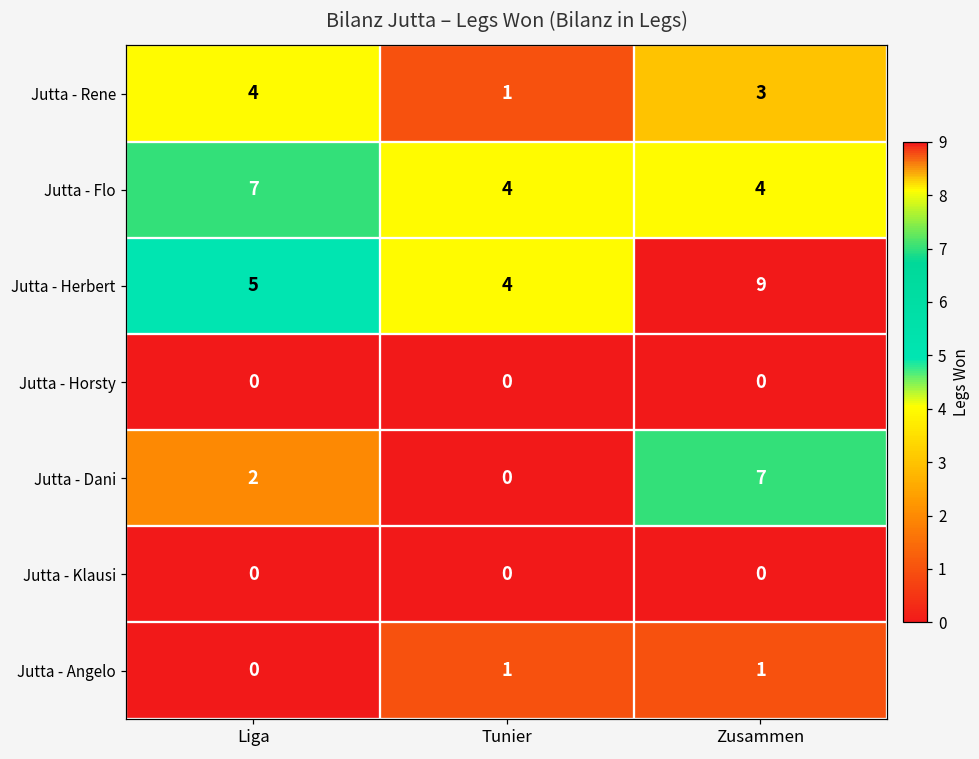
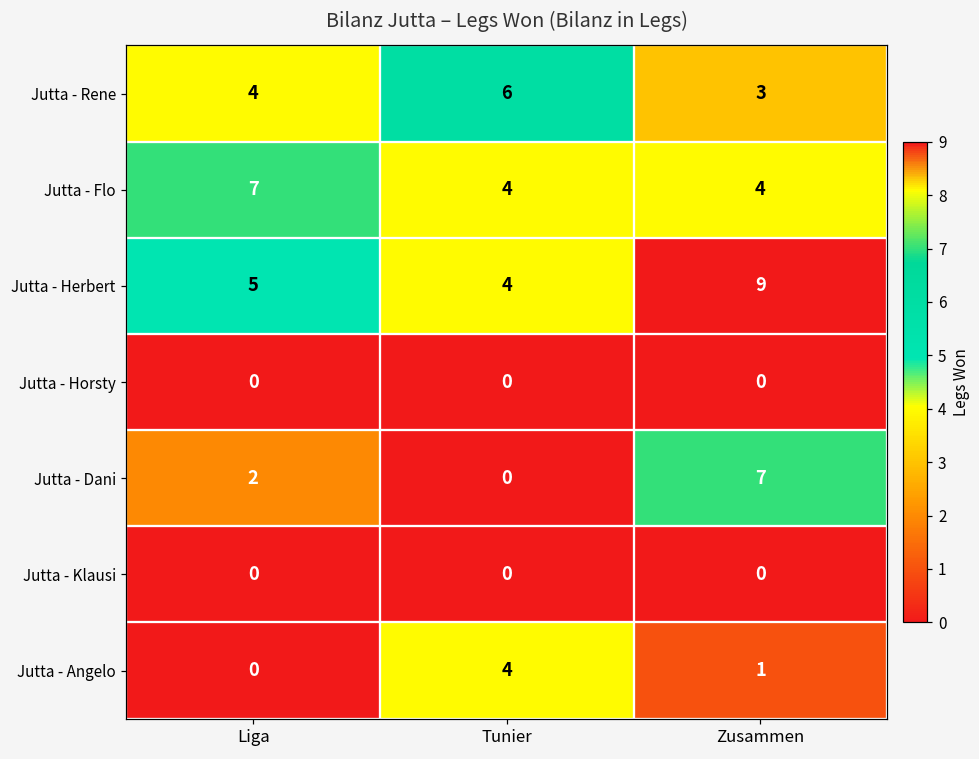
Jutta - Rene, Tunier: 1 -> 6
Jutta - Angelo, Tunier: 1 -> 4
